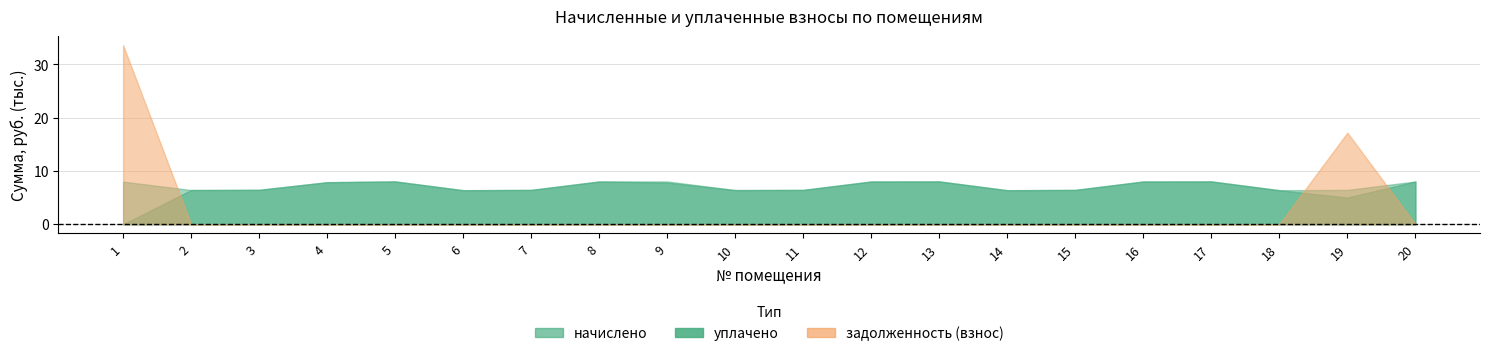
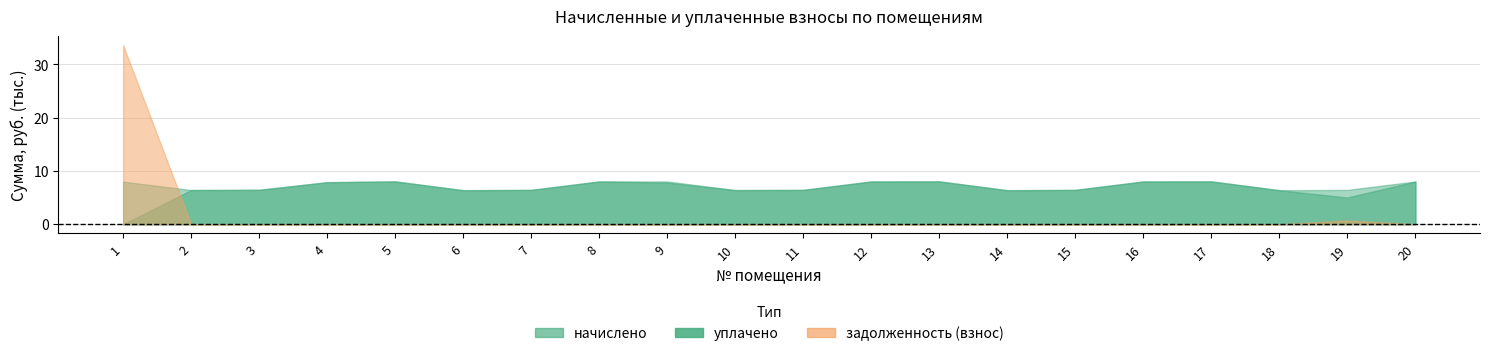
задолженность (взнос), 19: 17 -> 1
